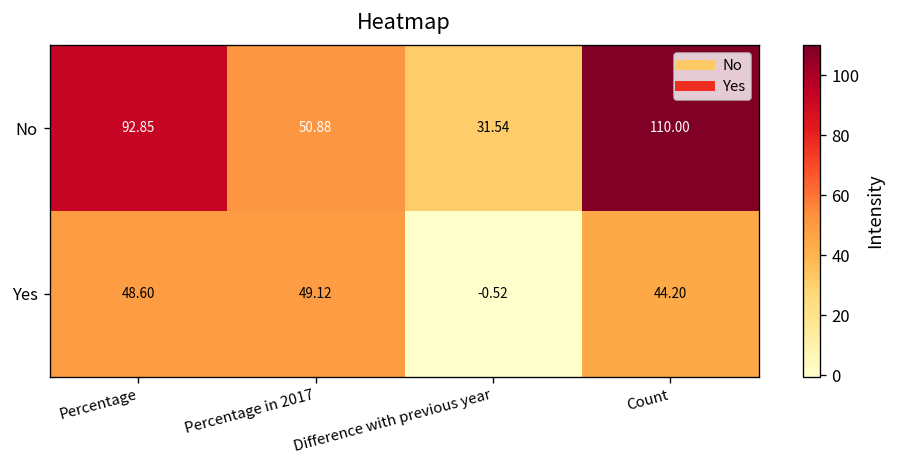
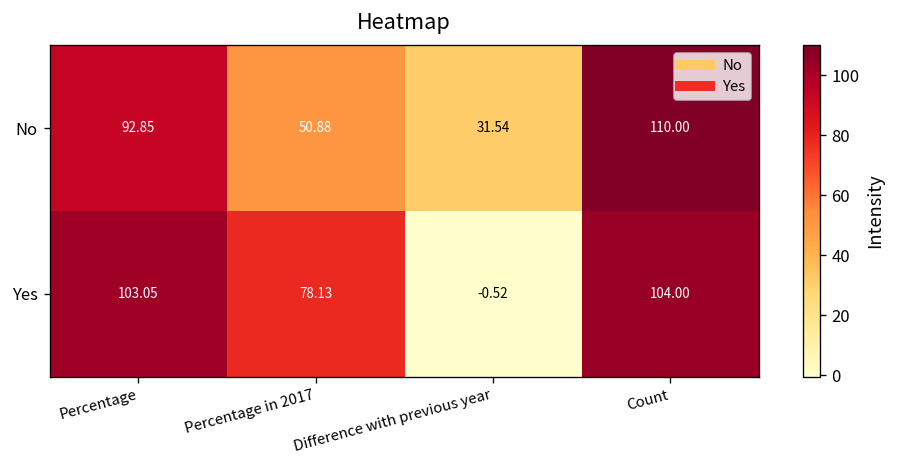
Yes, Percentage: 48.60 -> 103.05
Yes, Percentage in 2017: 49.12 -> 78.13
Yes, Count: 44.20 -> 104.00
